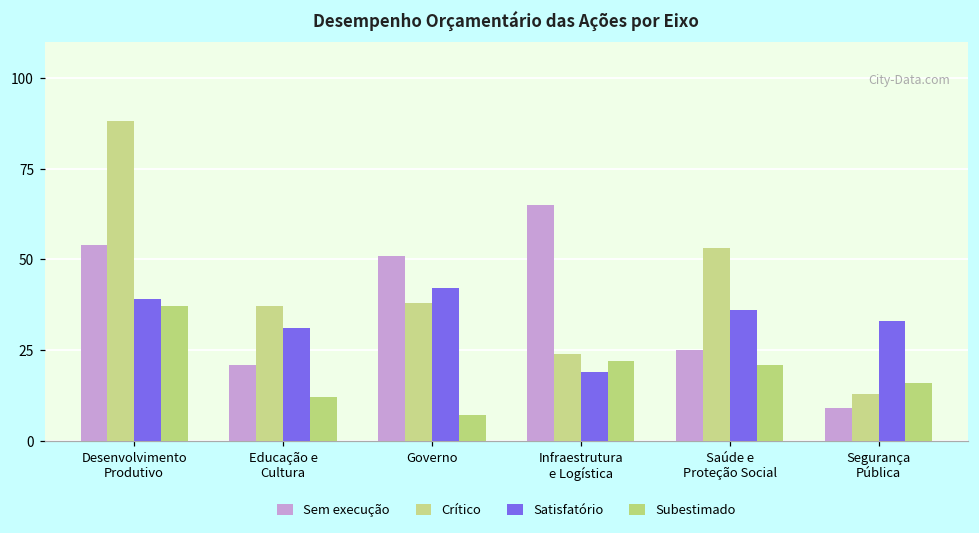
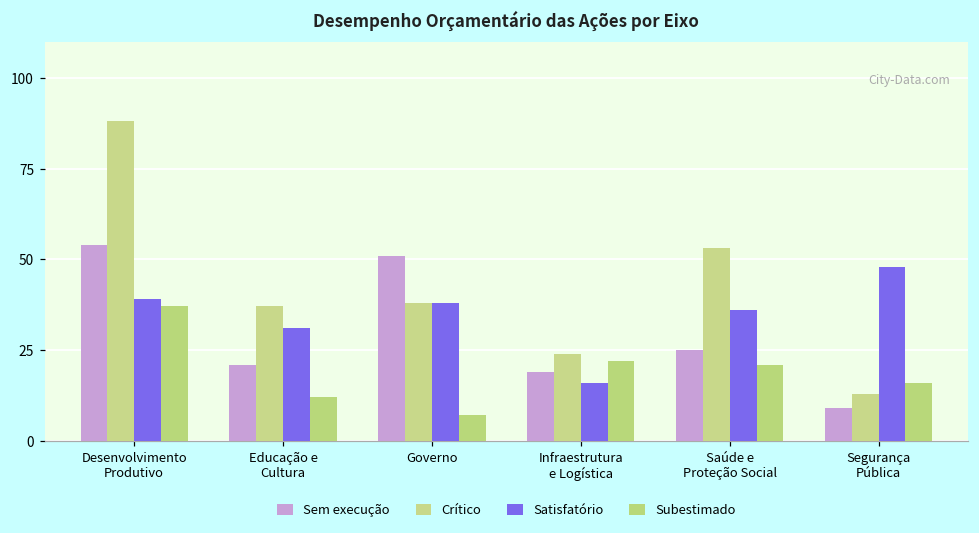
Satisfatório, Governo: 42 -> 38
Sem execução, Infraestrutura e Logística: 65 -> 19
Satisfatório, Infraestrutura e Logística: 19 -> 16
Satisfatório, Segurança Pública: 33 -> 48
